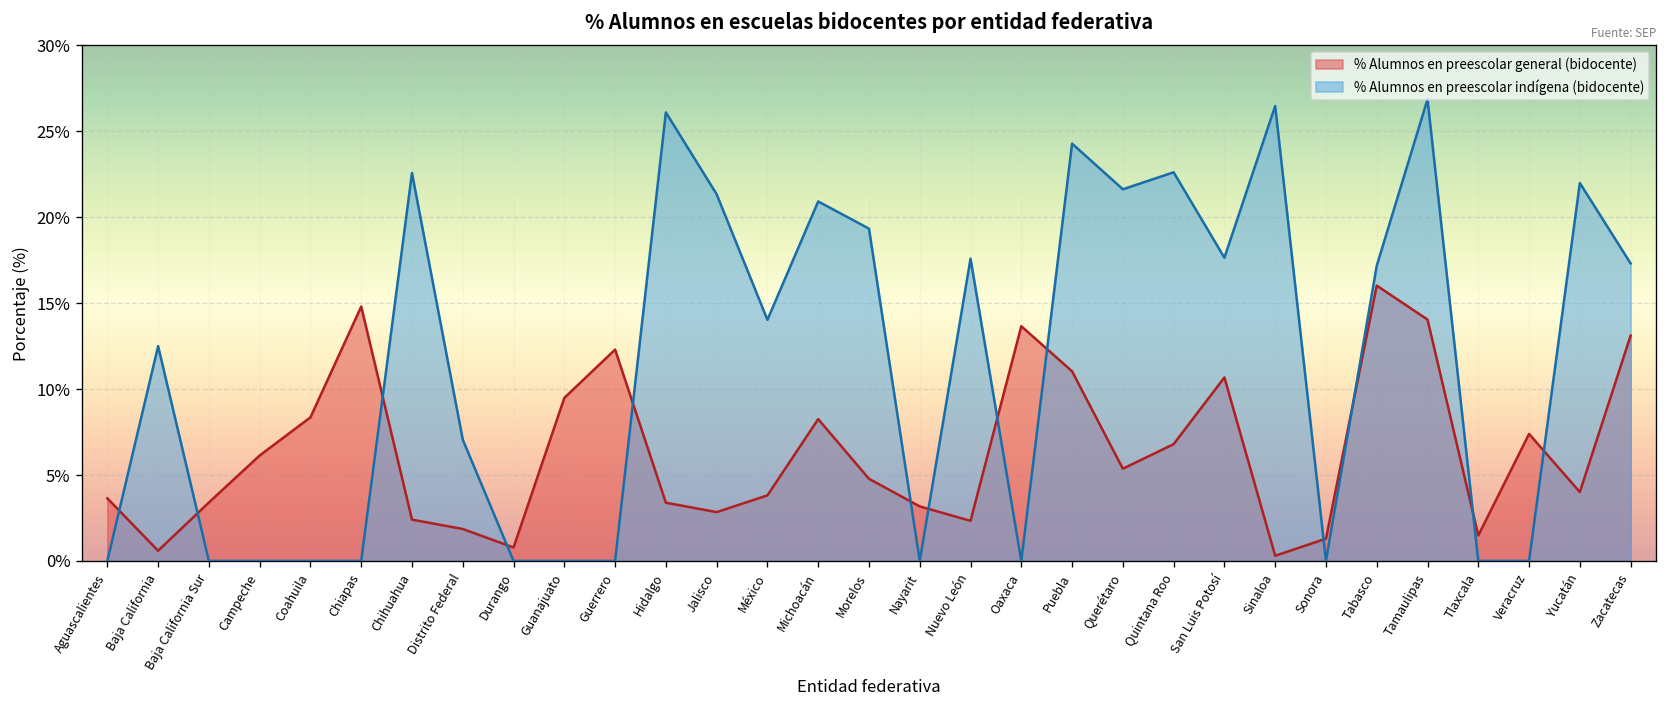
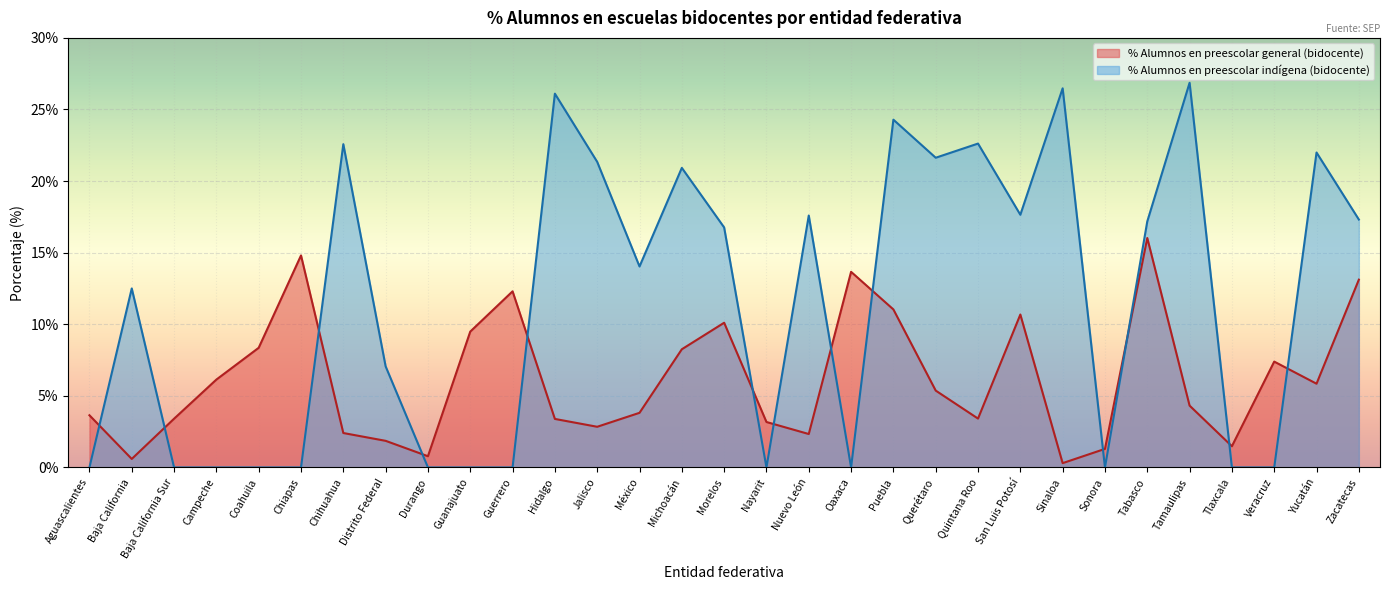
% Alumnos en preescolar general (bidocente), Morelos: 4.8% -> 10.1%
% Alumnos en preescolar indígena (bidocente), Morelos: 19.3% -> 16.8%
% Alumnos en preescolar general (bidocente), Quintana Roo: 6.8% -> 3.4%
% Alumnos en preescolar general (bidocente), Tamaulipas: 14.0% -> 4.3%
% Alumnos en preescolar general (bidocente), Yucatán: 4.0% -> 5.8%
